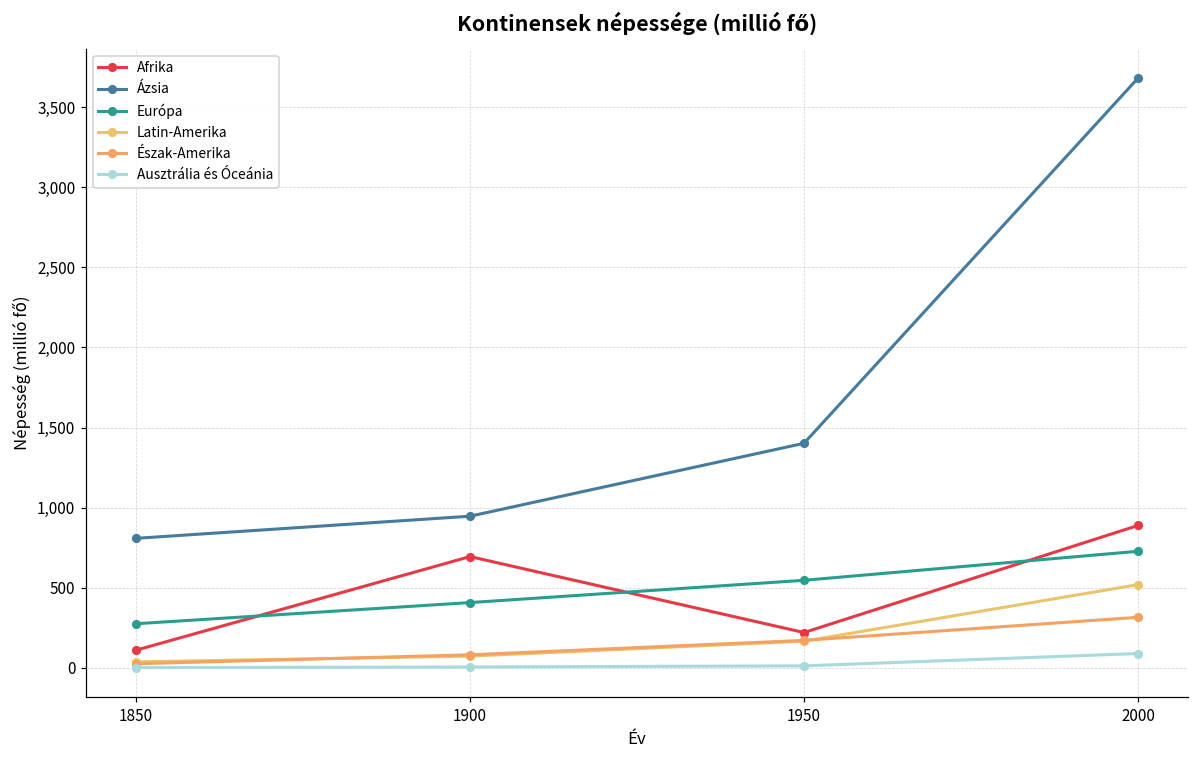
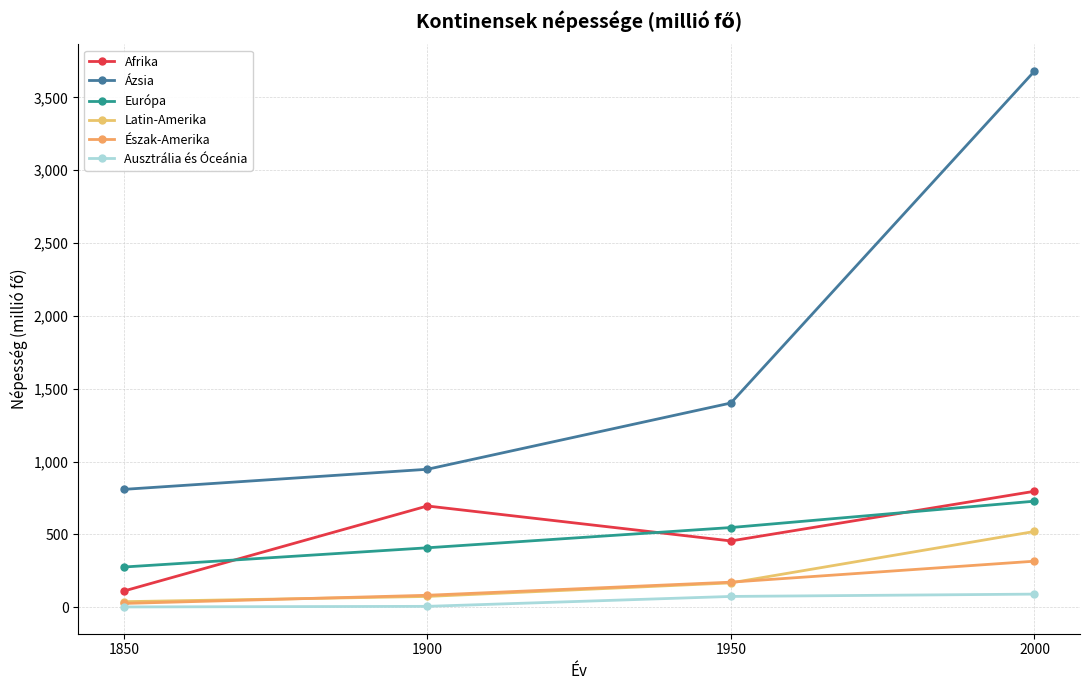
Afrika, 1950: 220 -> 460
Ausztrália és Óceánia, 1950: 10 -> 70
Afrika, 2000: 890 -> 800
